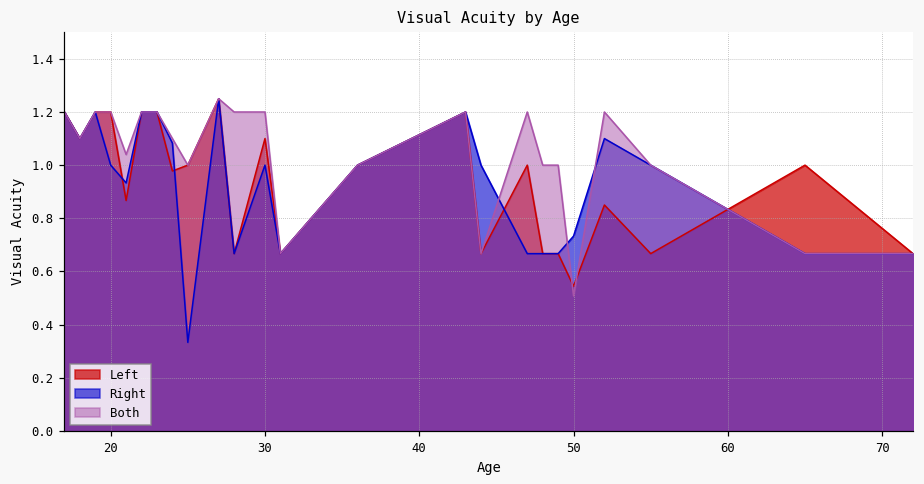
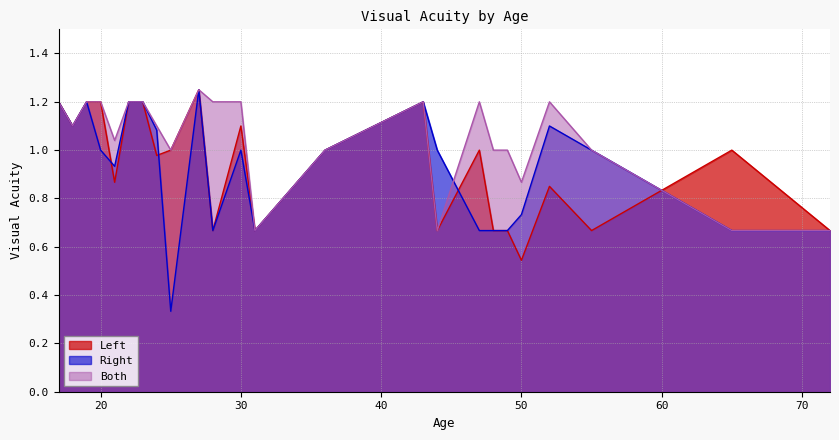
Both, 50: 0.51 -> 0.87
